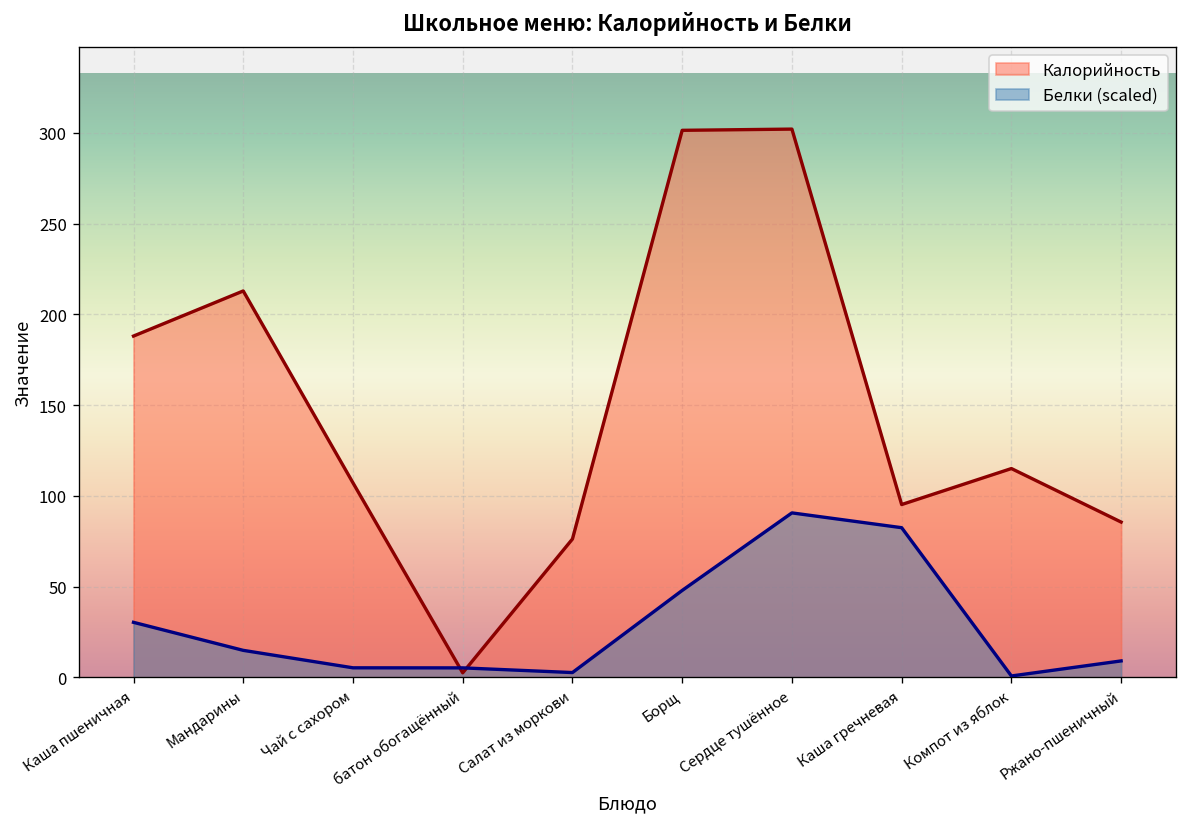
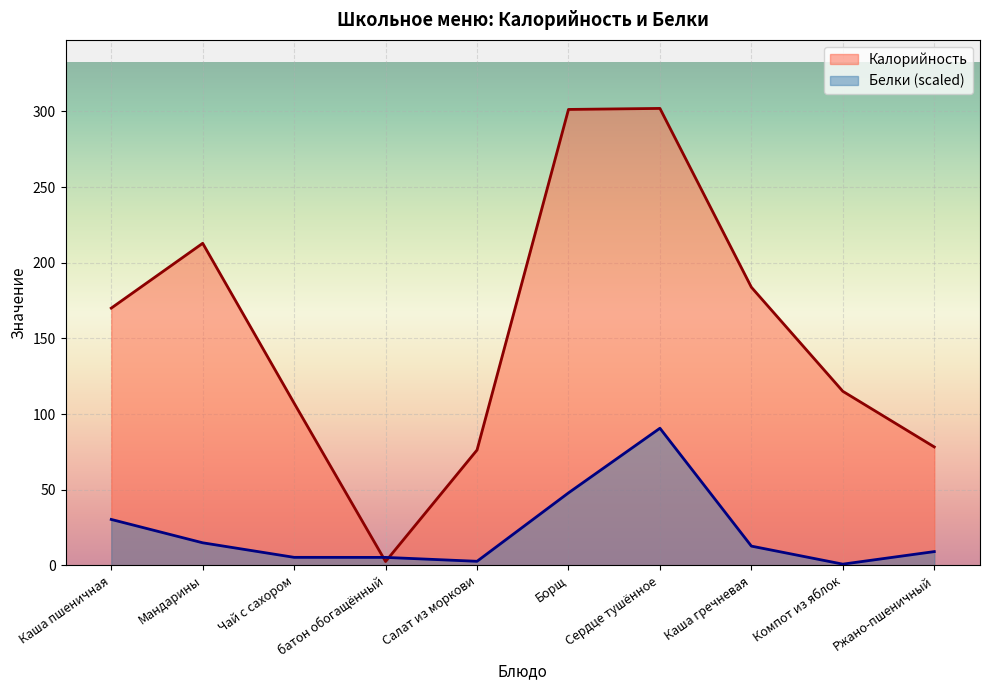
Калорийность, Каша пшеничная: 188 -> 170
Калорийность, Каша гречневая: 95 -> 184
Белки (scaled), Каша гречневая: 82 -> 13
Калорийность, Ржано-пшеничный: 86 -> 78
